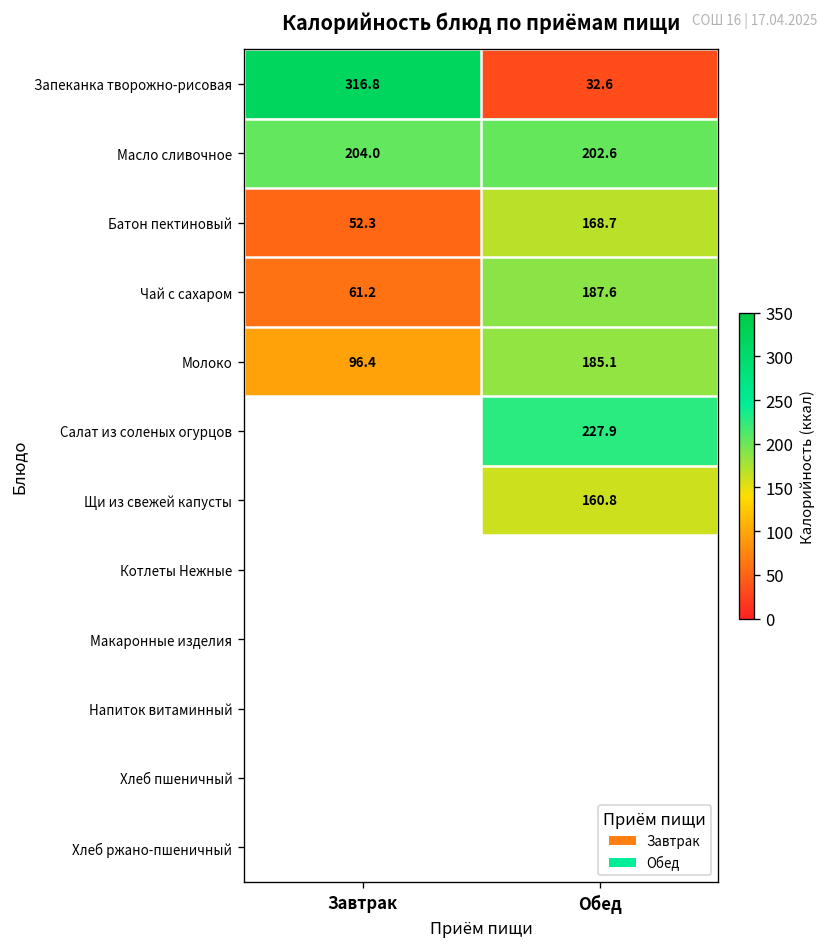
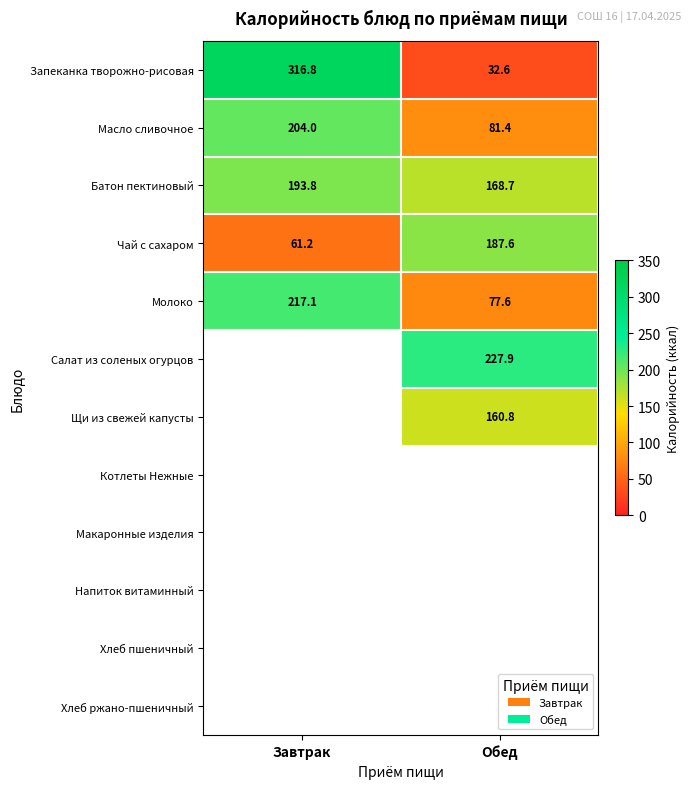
Масло сливочное, Обед: 202.6 -> 81.4
Батон пектиновый, Завтрак: 52.3 -> 193.8
Молоко, Завтрак: 96.4 -> 217.1
Молоко, Обед: 185.1 -> 77.6
